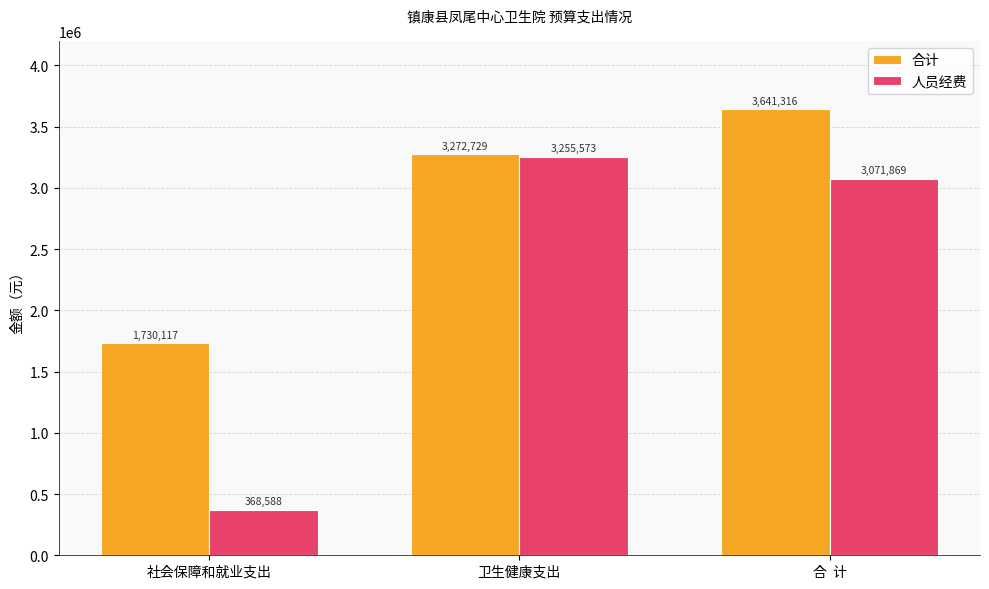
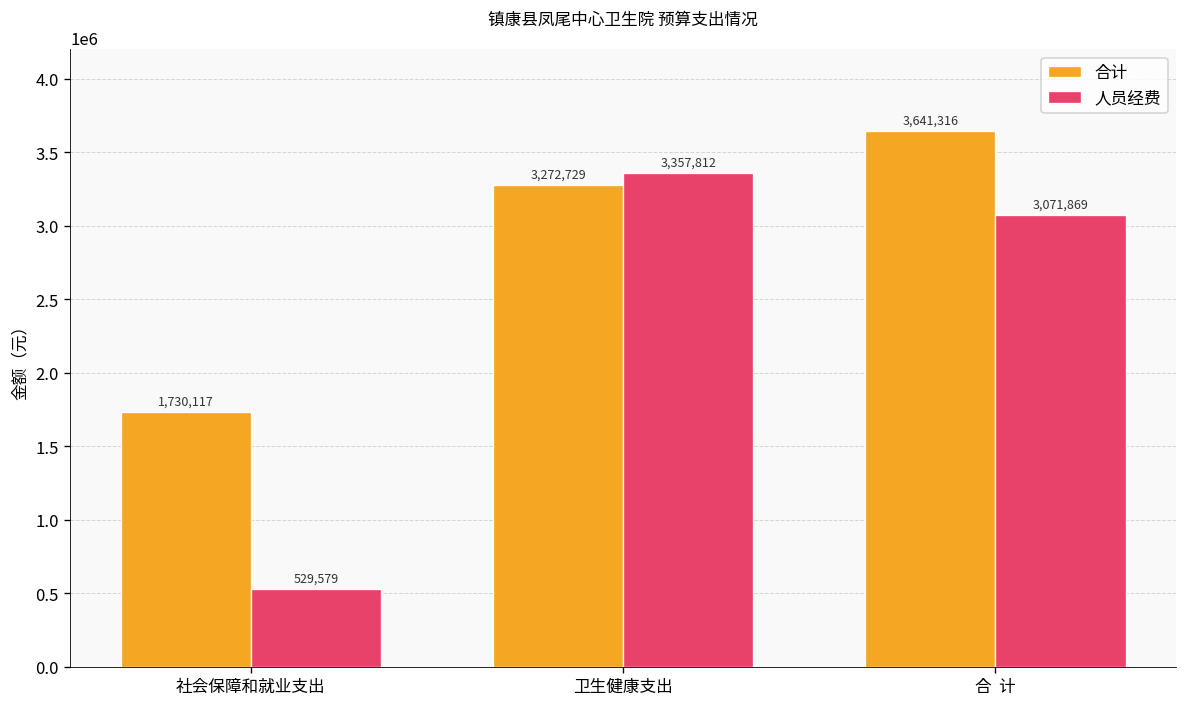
人员经费, 社会保障和就业支出: 368,588 -> 529,579
人员经费, 卫生健康支出: 3,255,573 -> 3,357,812
